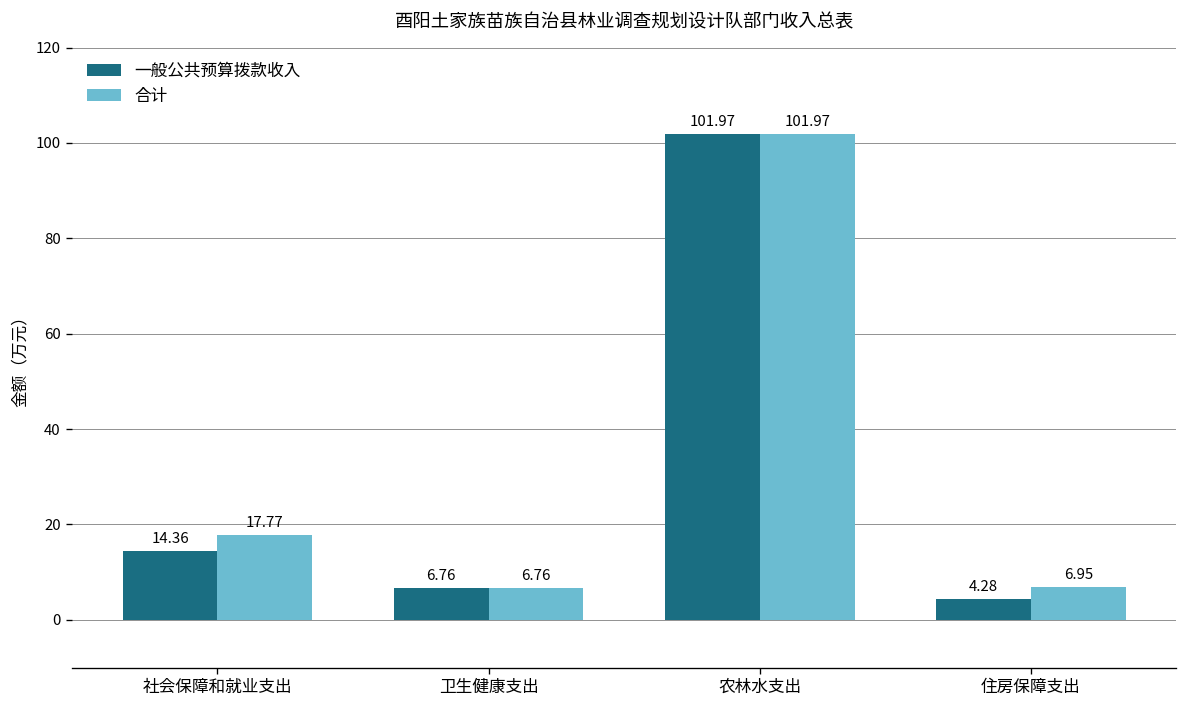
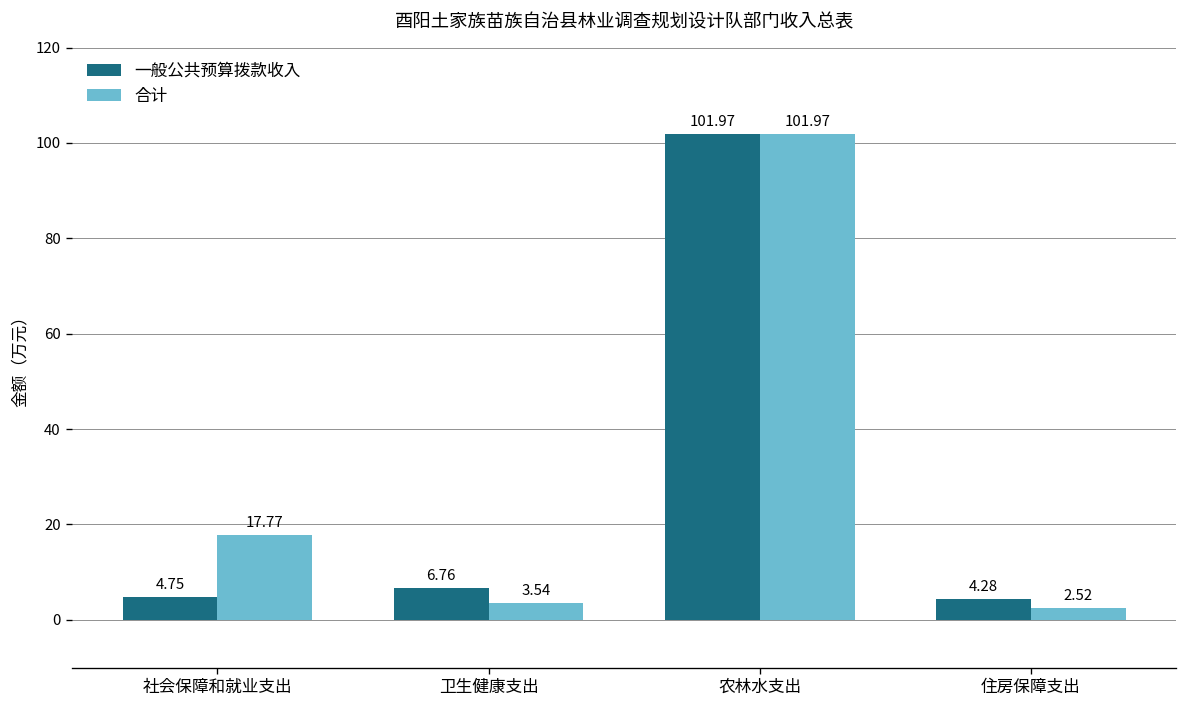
一般公共预算拨款收入, 社会保障和就业支出: 14.36 -> 4.75
合计, 卫生健康支出: 6.76 -> 3.54
合计, 住房保障支出: 6.95 -> 2.52
